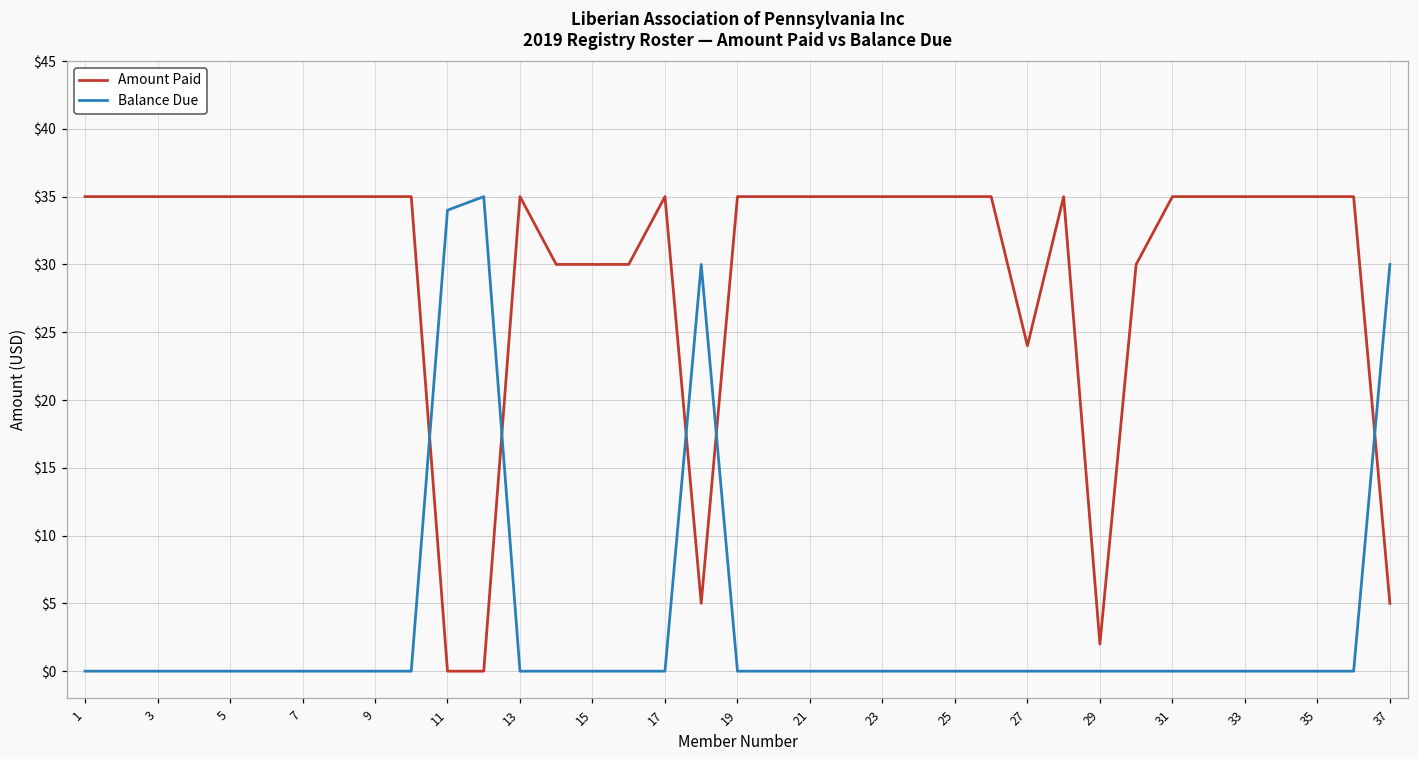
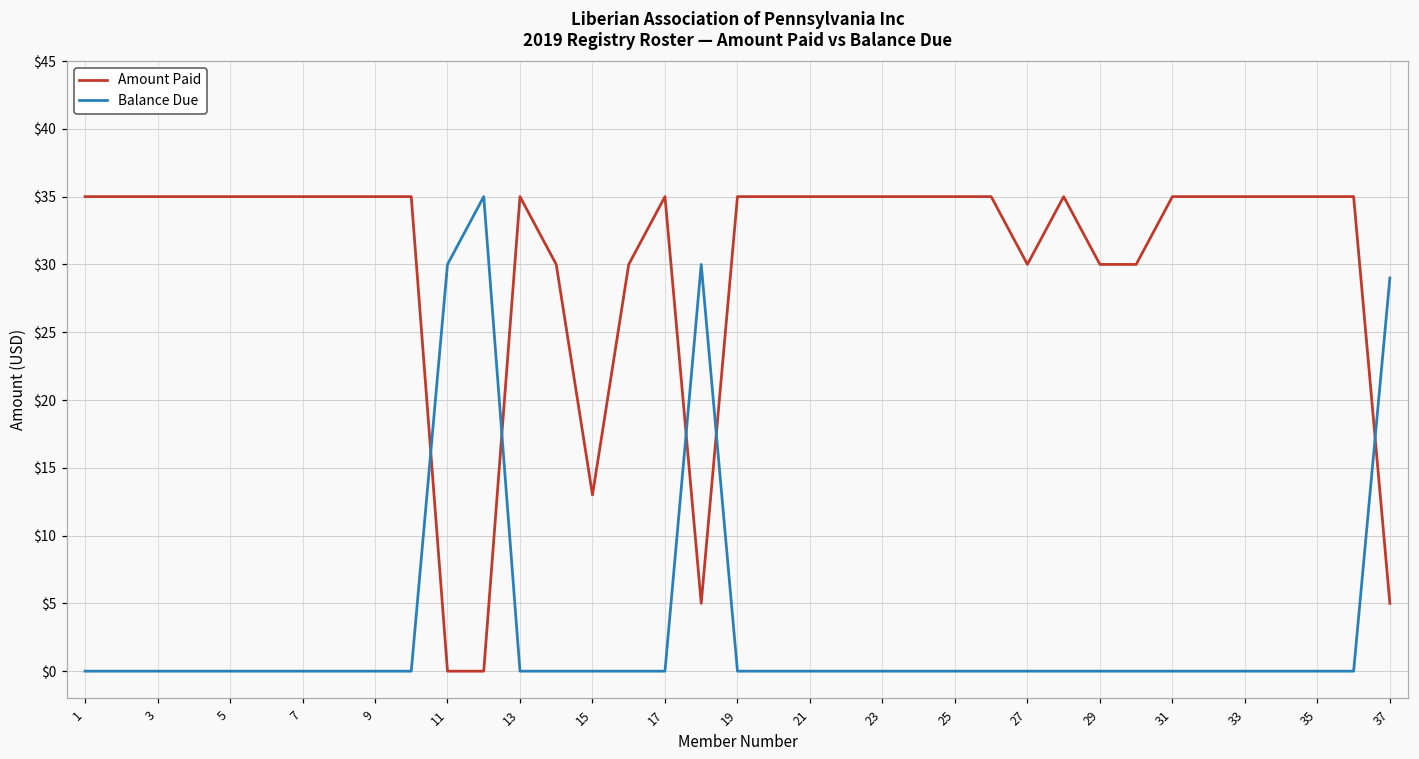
Balance Due, 11: $34 -> $30
Amount Paid, 15: $30 -> $13
Amount Paid, 27: $24 -> $30
Amount Paid, 29: $2 -> $30
Balance Due, 37: $30 -> $29
